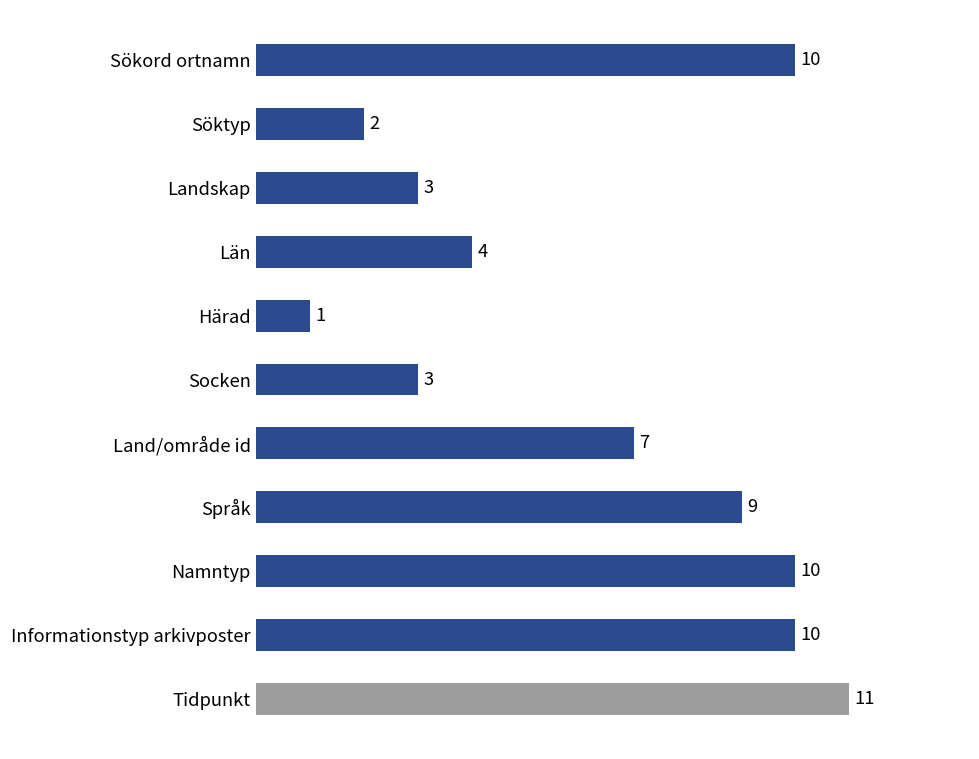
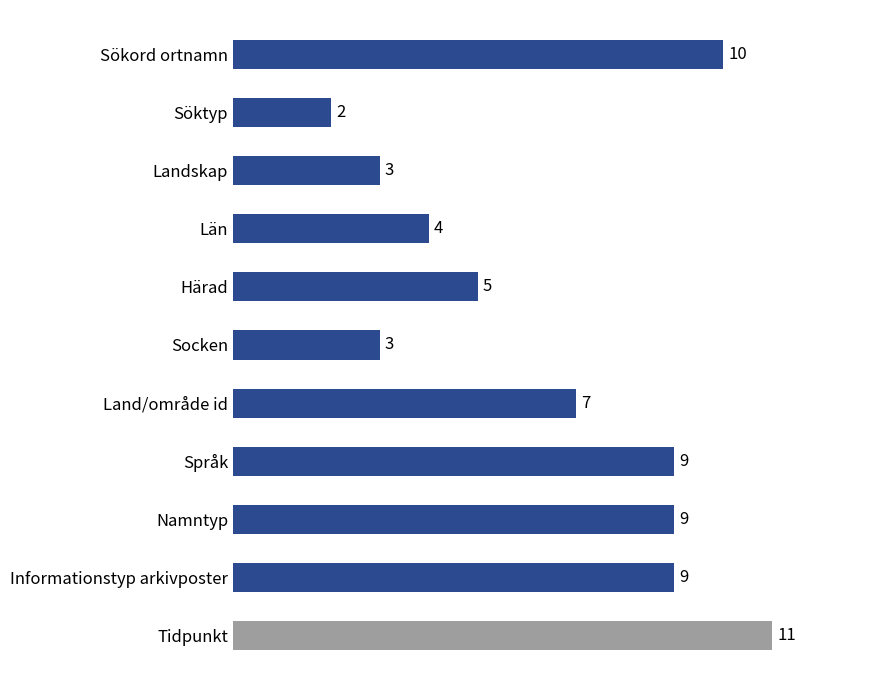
Härad: 1 -> 5
Namntyp: 10 -> 9
Informationstyp arkivposter: 10 -> 9
